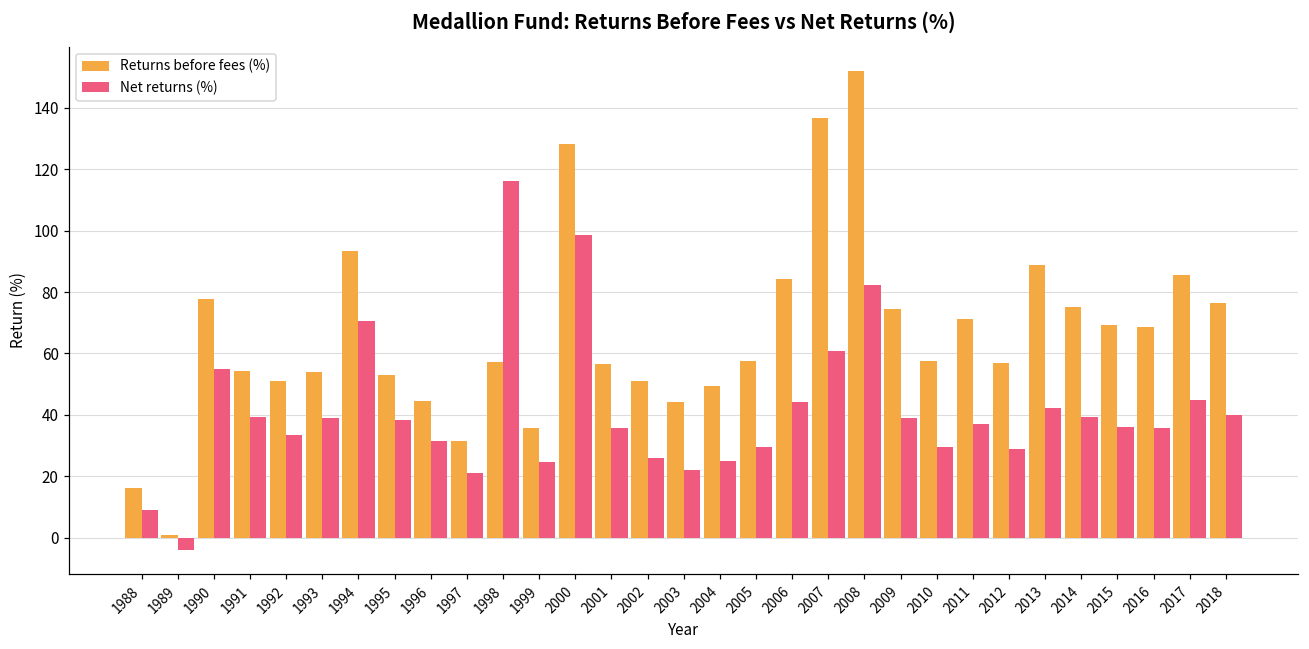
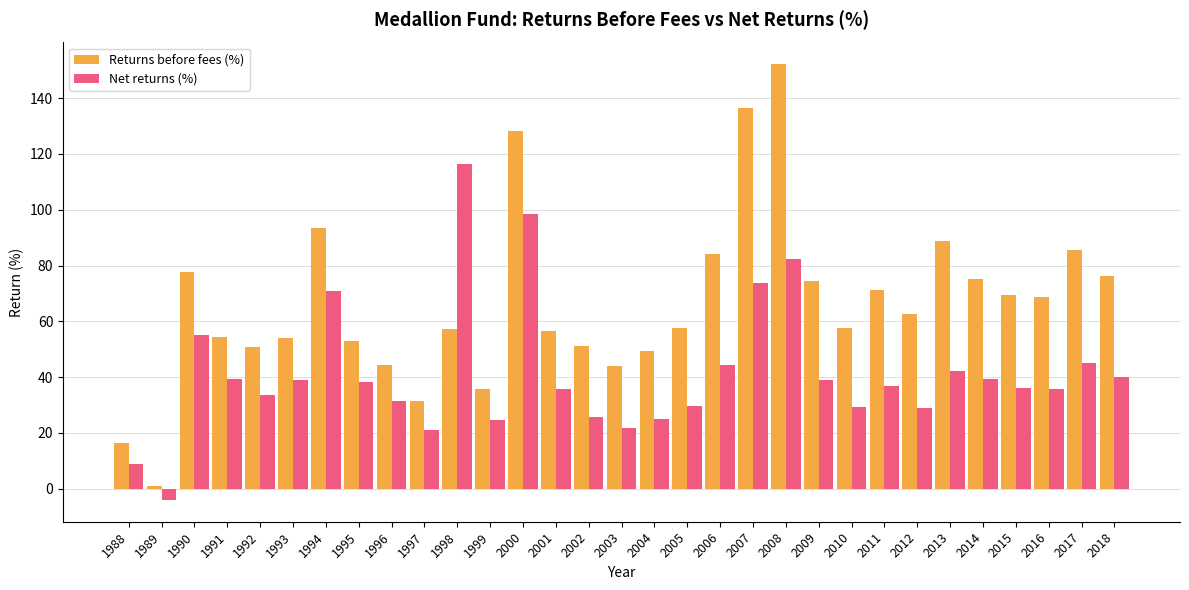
Net returns (%), 2007: 61 -> 74
Returns before fees (%), 2012: 57 -> 63
